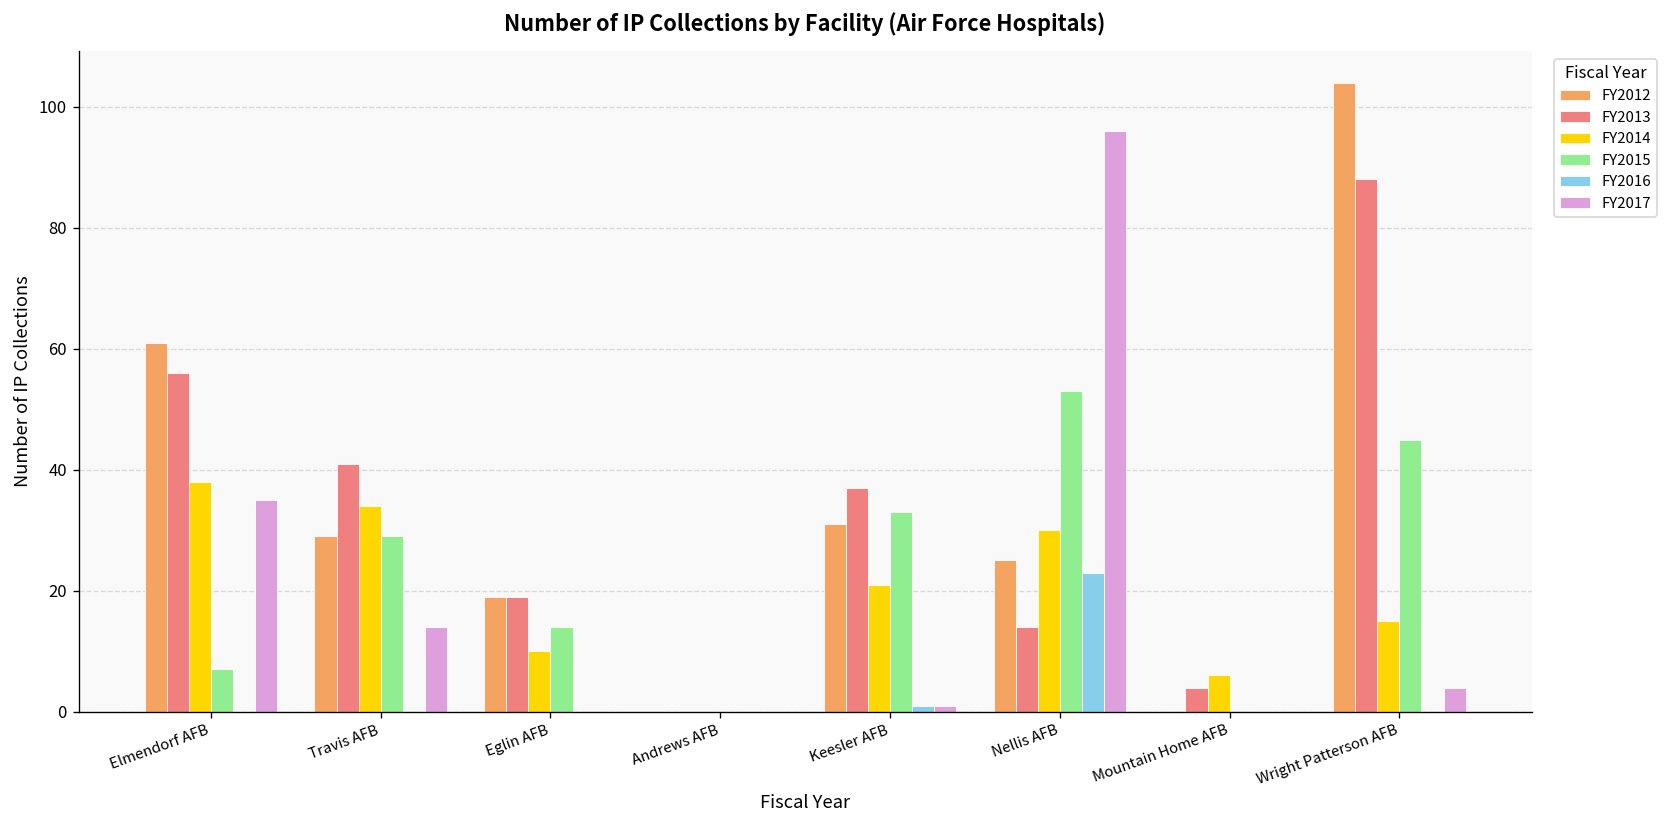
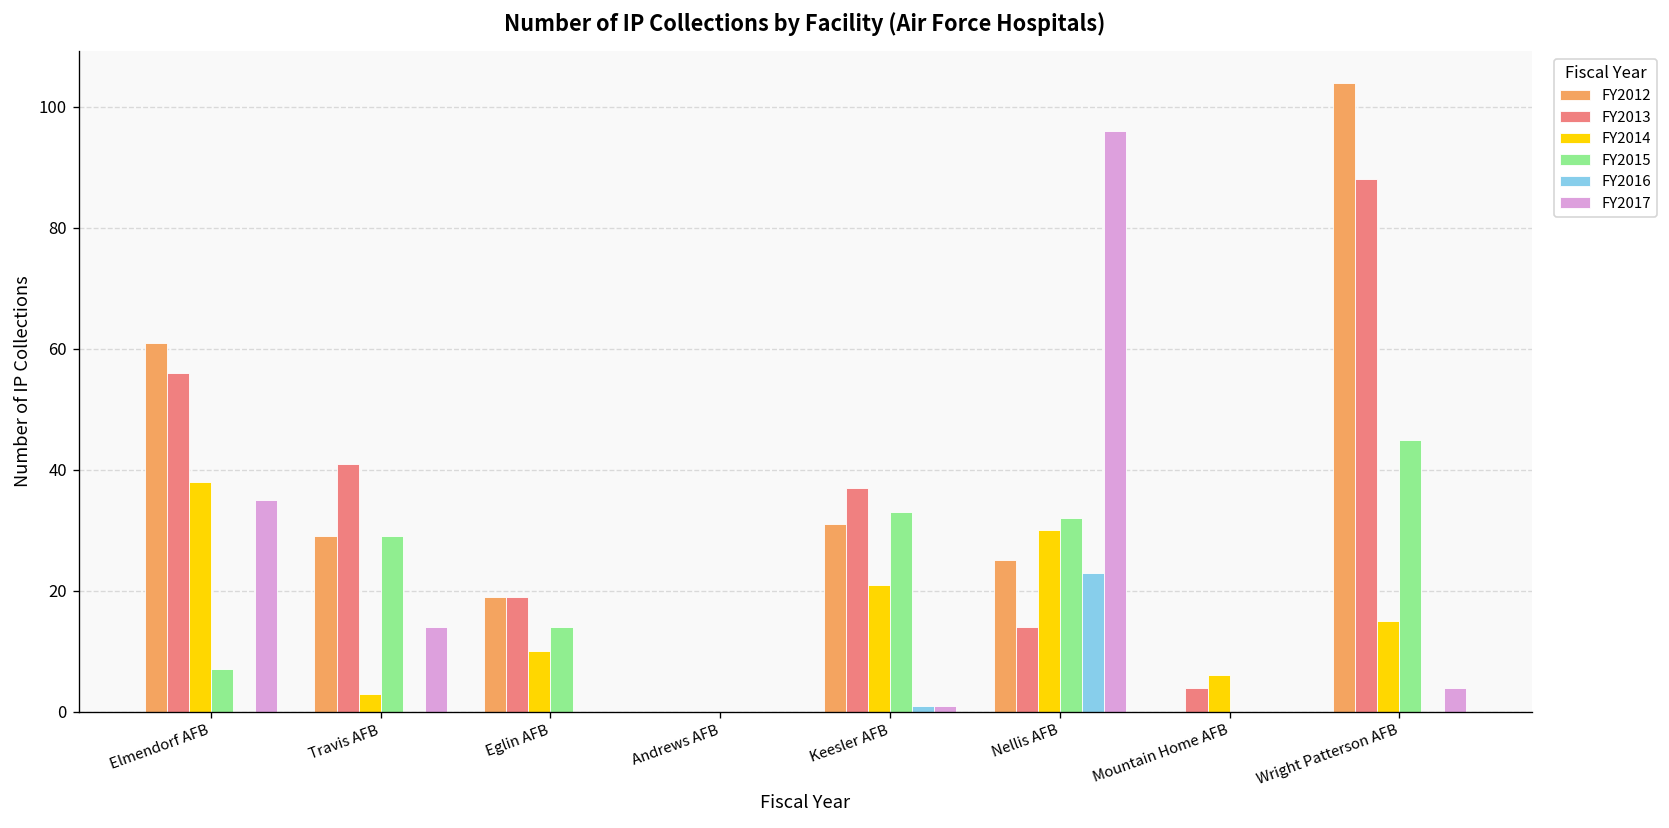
FY2014, Travis AFB: 34 -> 3
FY2015, Nellis AFB: 53 -> 32
